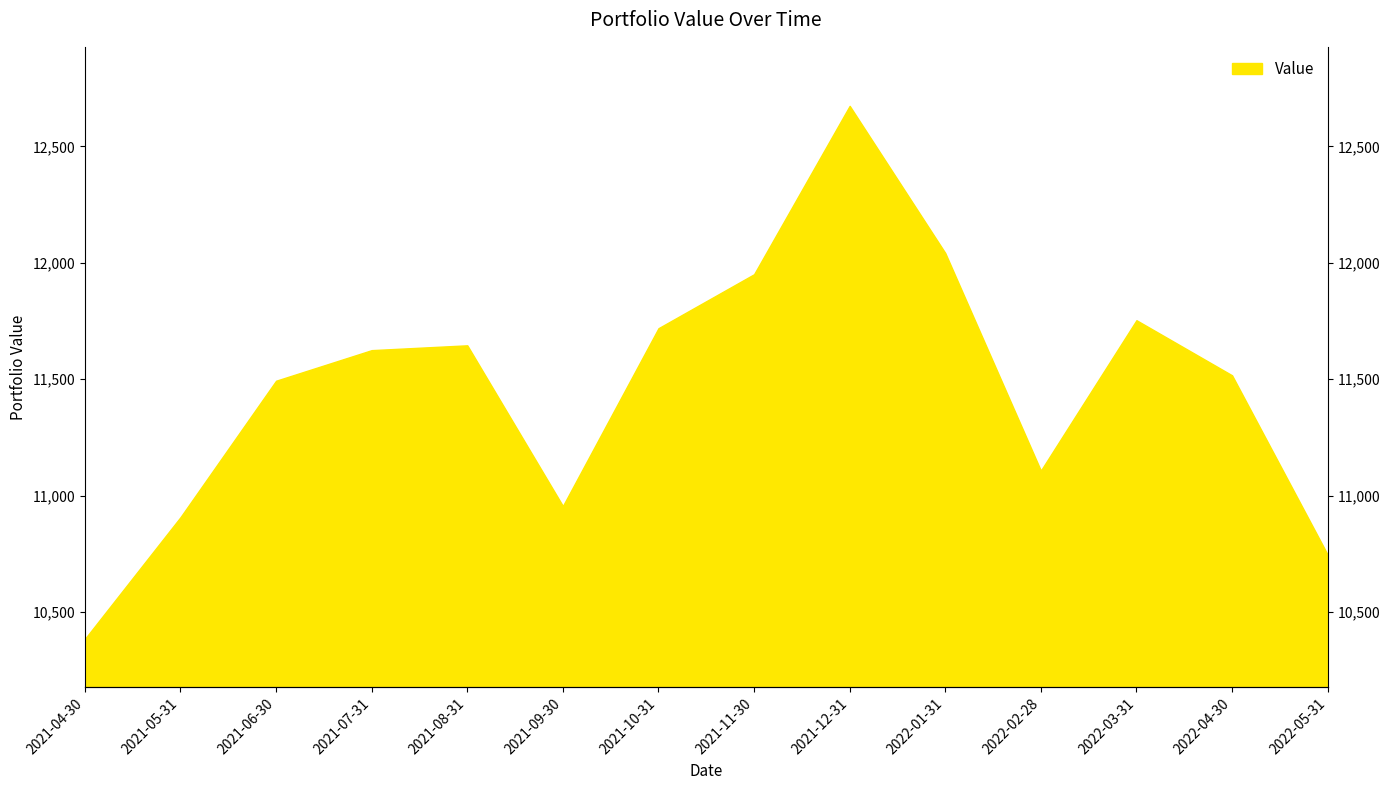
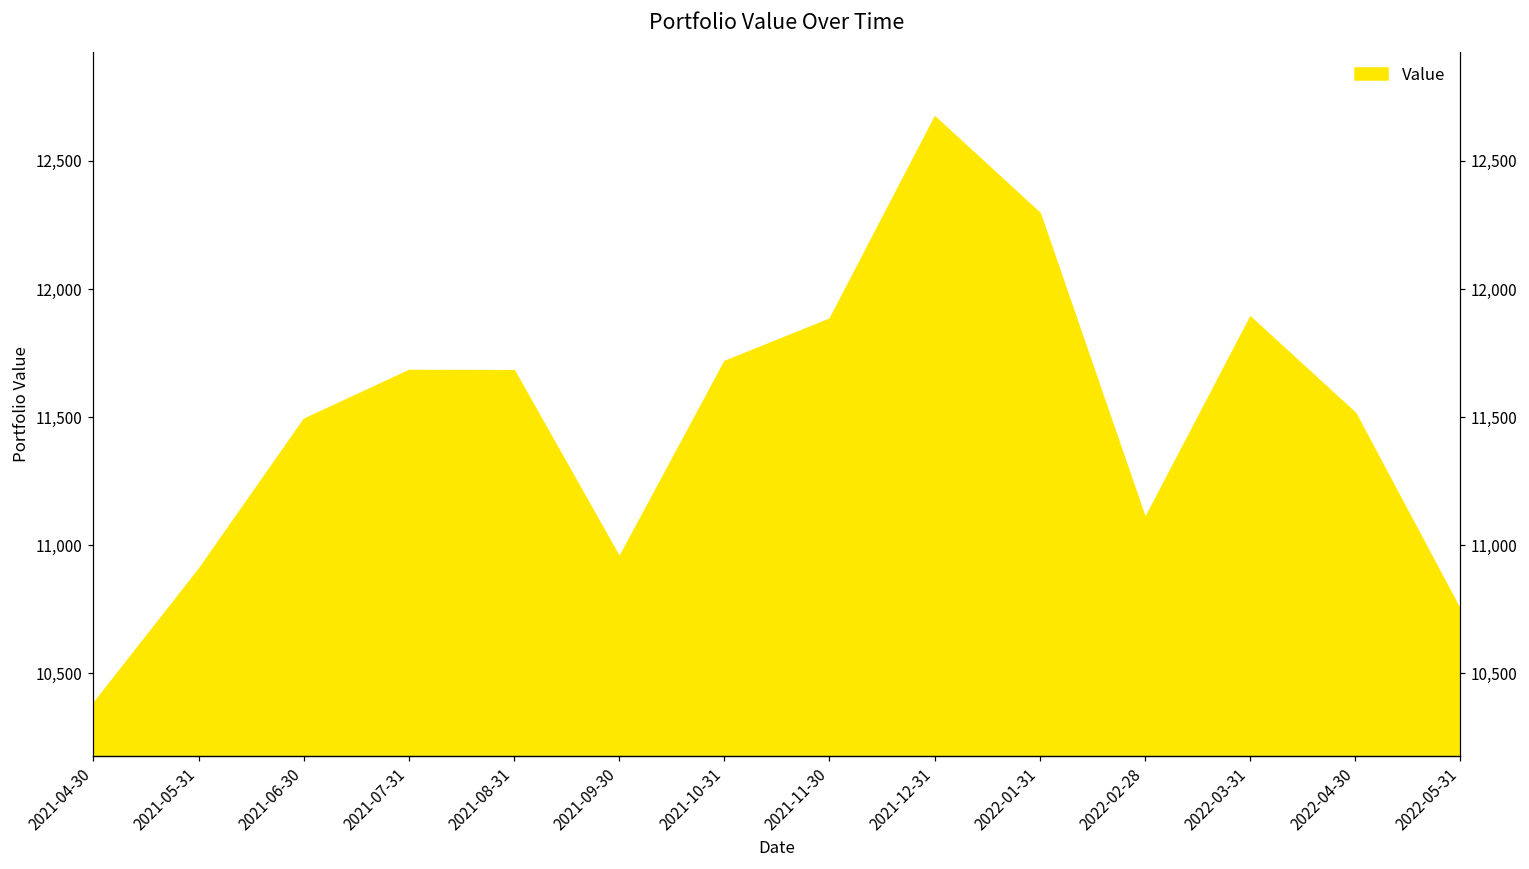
2021-07-31: 11,620 -> 11,680
2021-08-31: 11,650 -> 11,680
2021-11-30: 11,950 -> 11,880
2022-01-31: 12,040 -> 12,300
2022-03-31: 11,750 -> 11,890
